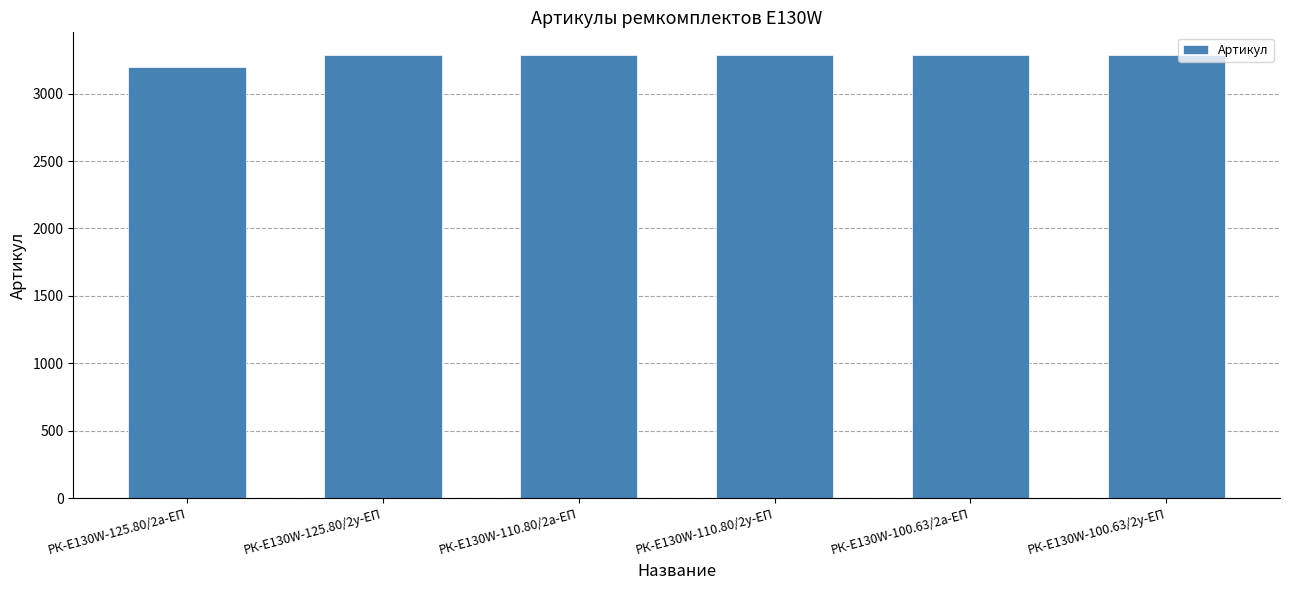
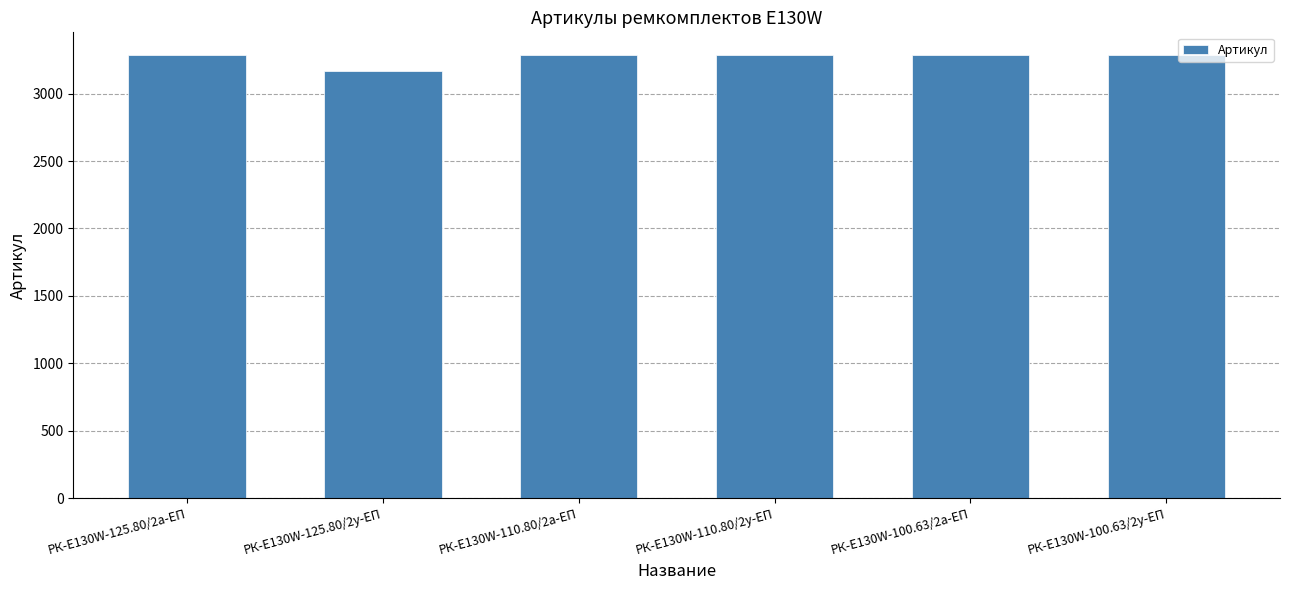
РК-E130W-125.80/2а-ЕП: 3200 -> 3280
РК-E130W-125.80/2у-ЕП: 3290 -> 3170
